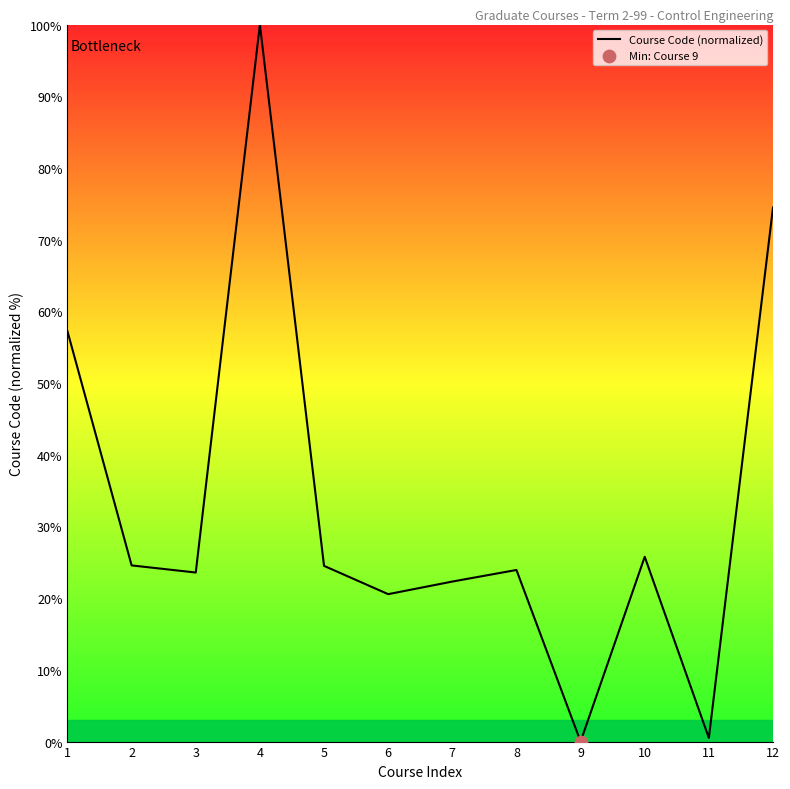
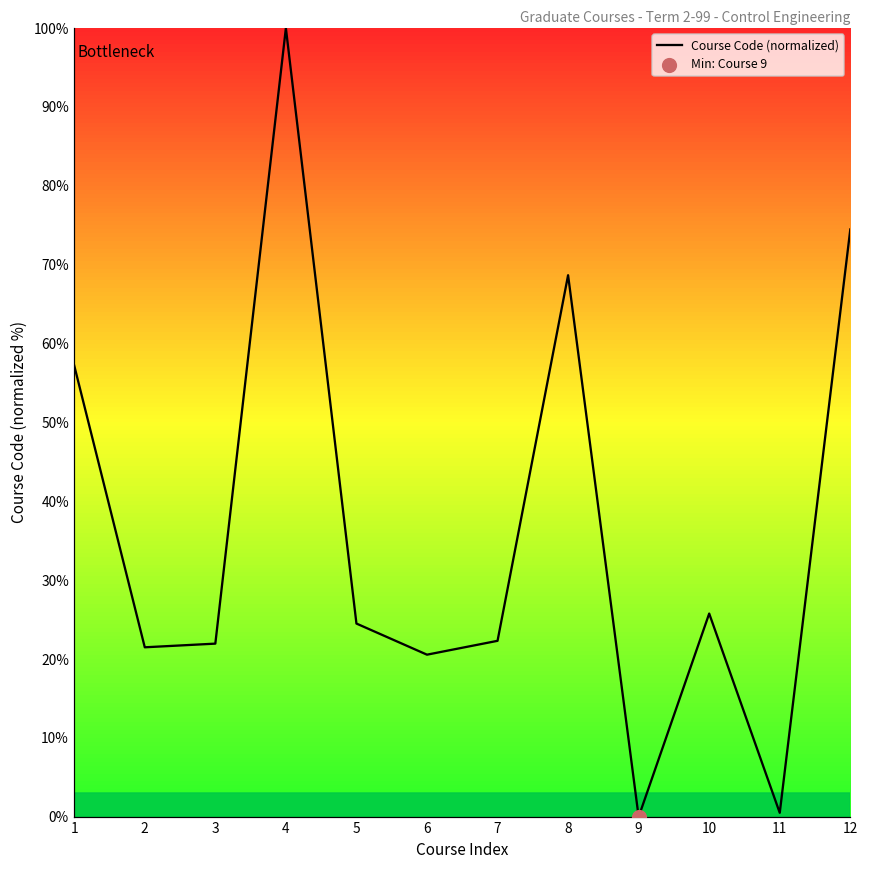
Course Code (normalized), 2: 25% -> 21%
Course Code (normalized), 3: 24% -> 22%
Course Code (normalized), 8: 24% -> 69%
